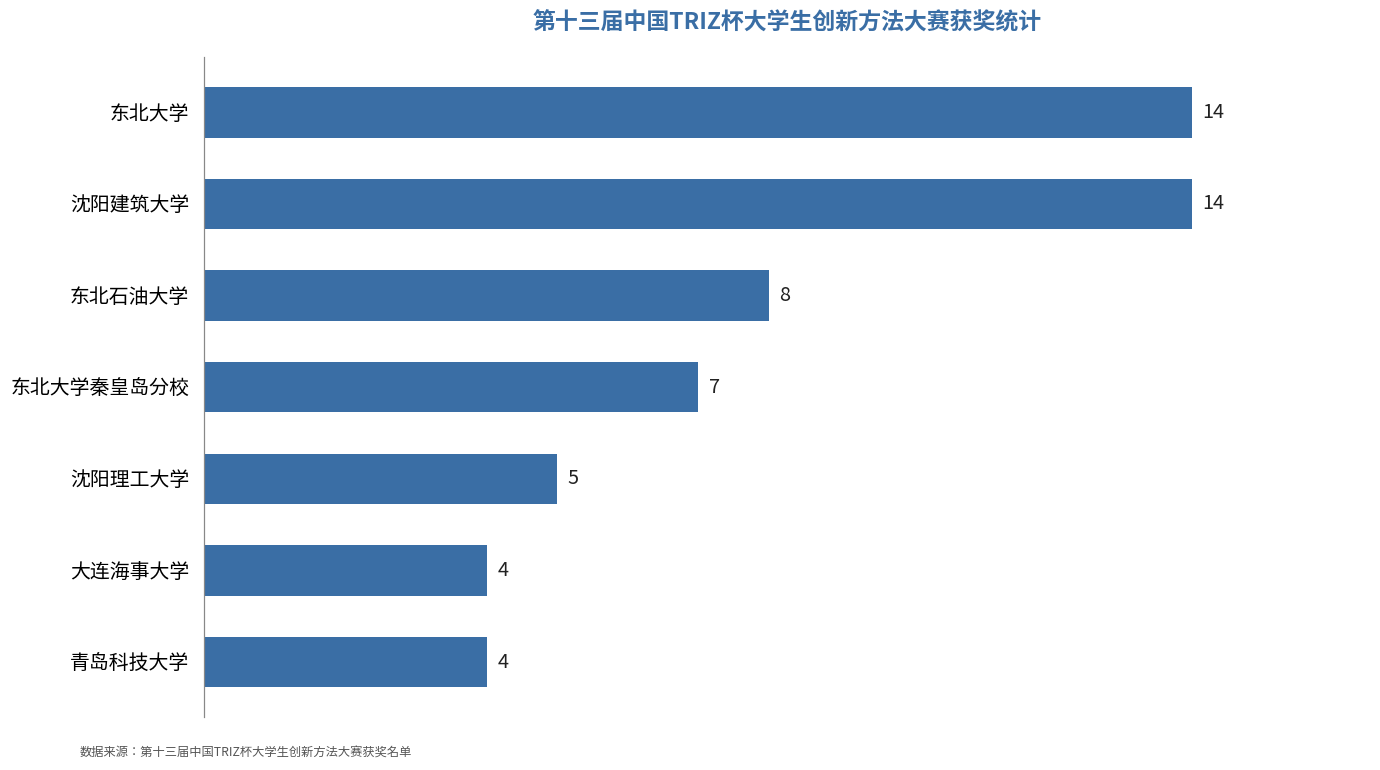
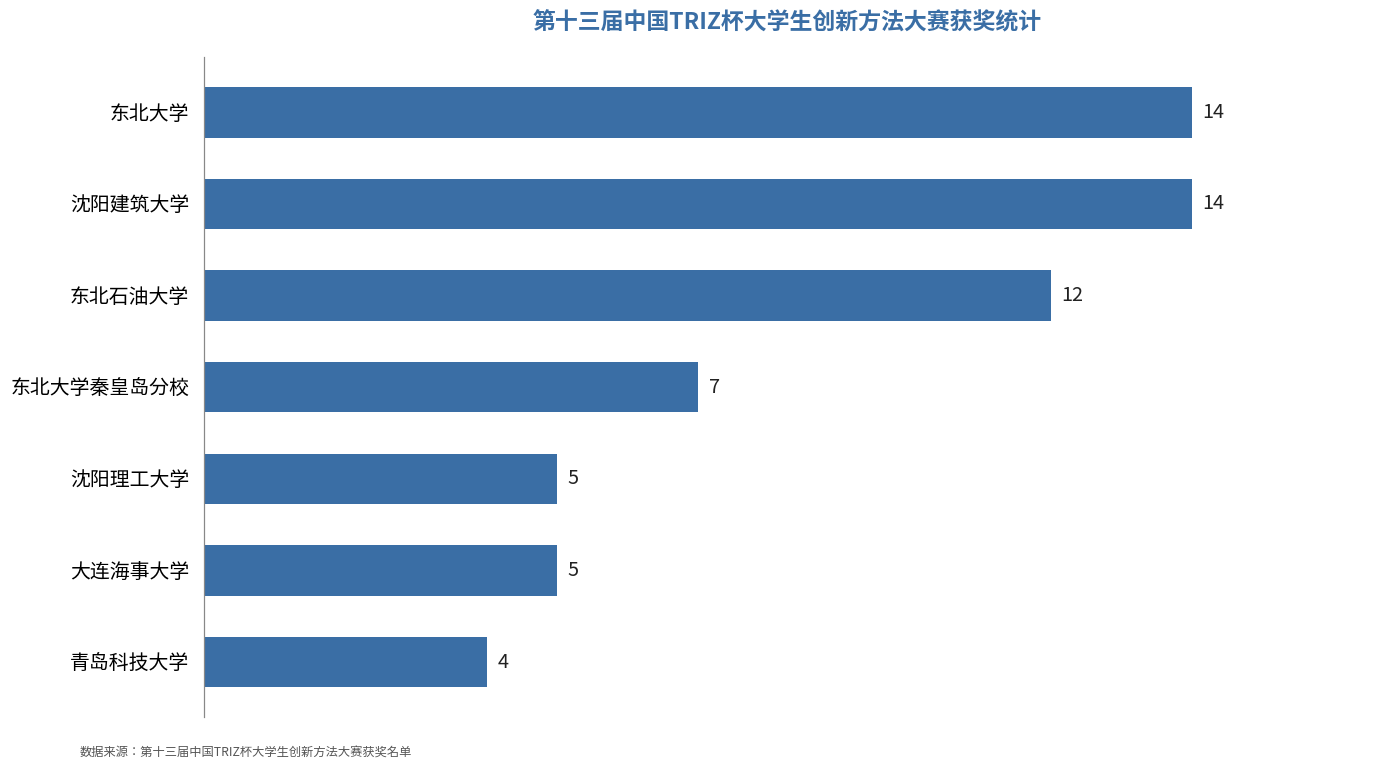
东北石油大学: 8 -> 12
大连海事大学: 4 -> 5
